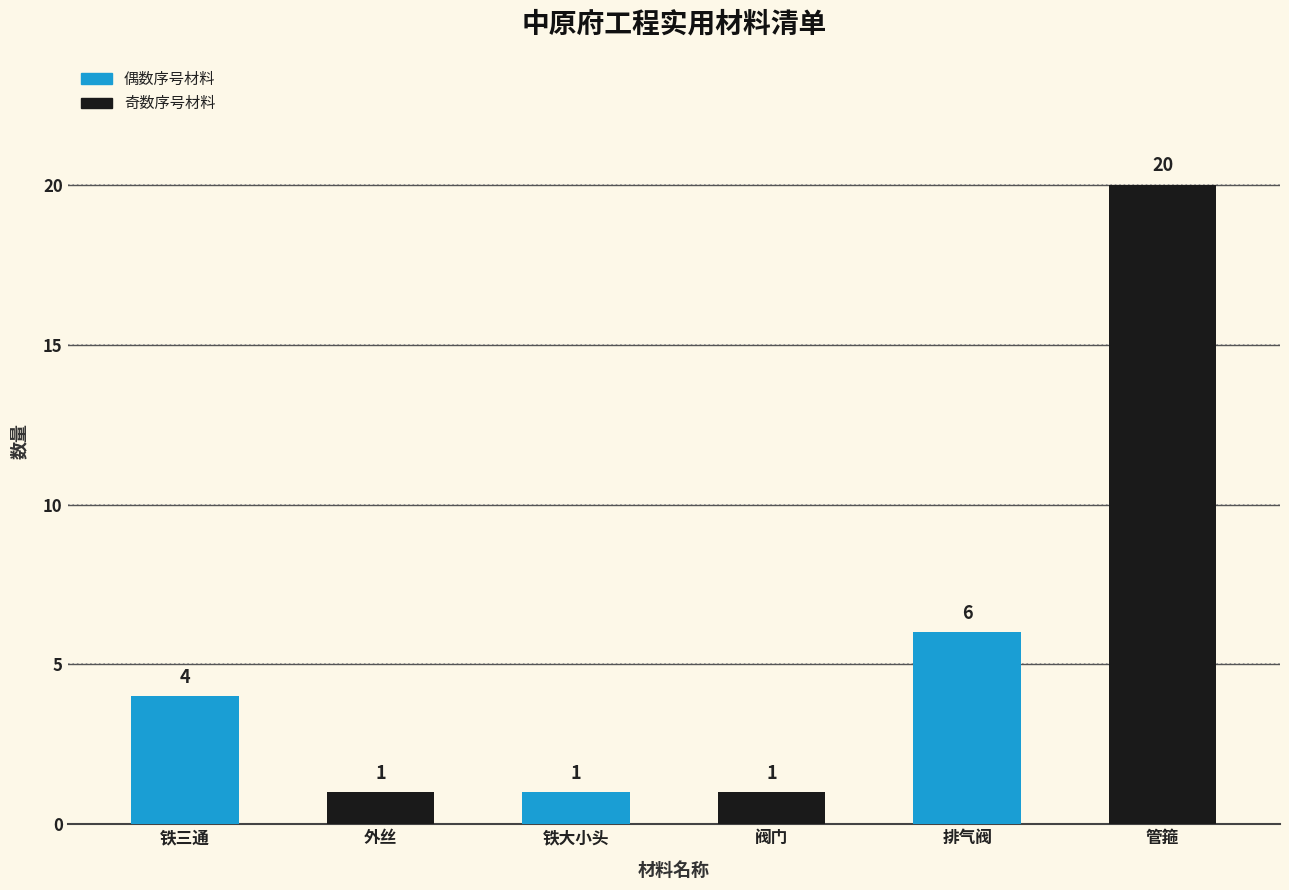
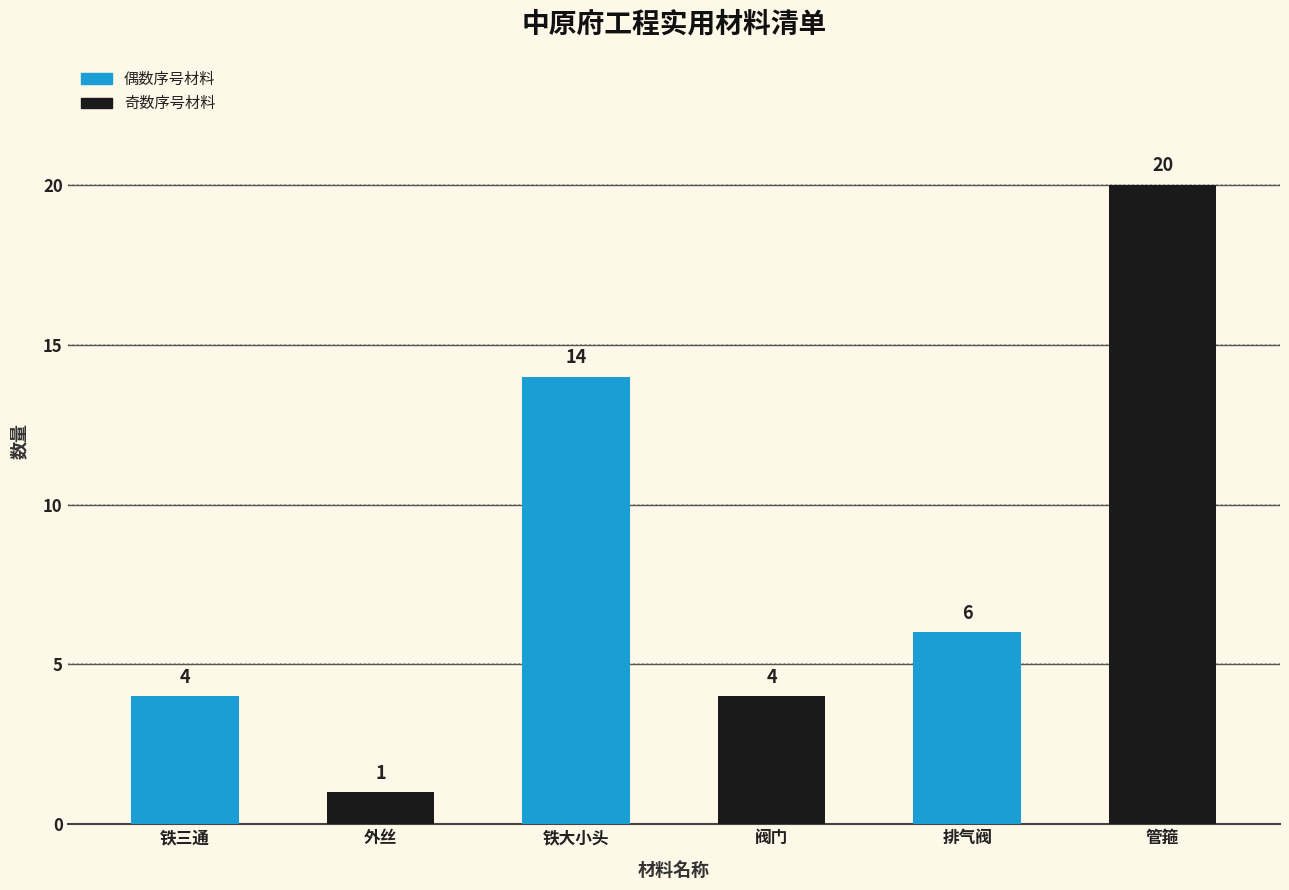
铁大小头: 1 -> 14
阀门: 1 -> 4
